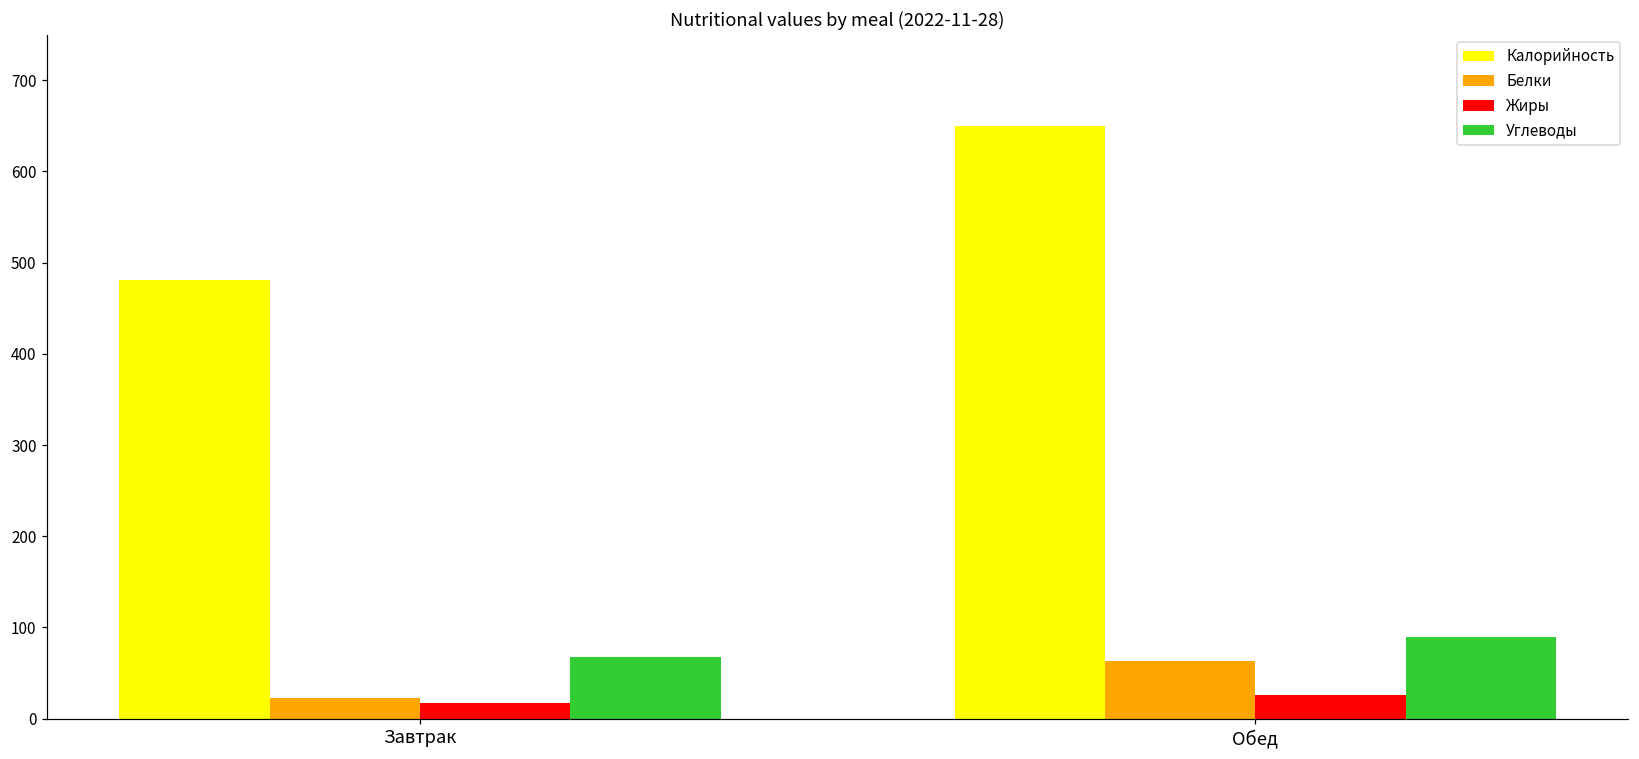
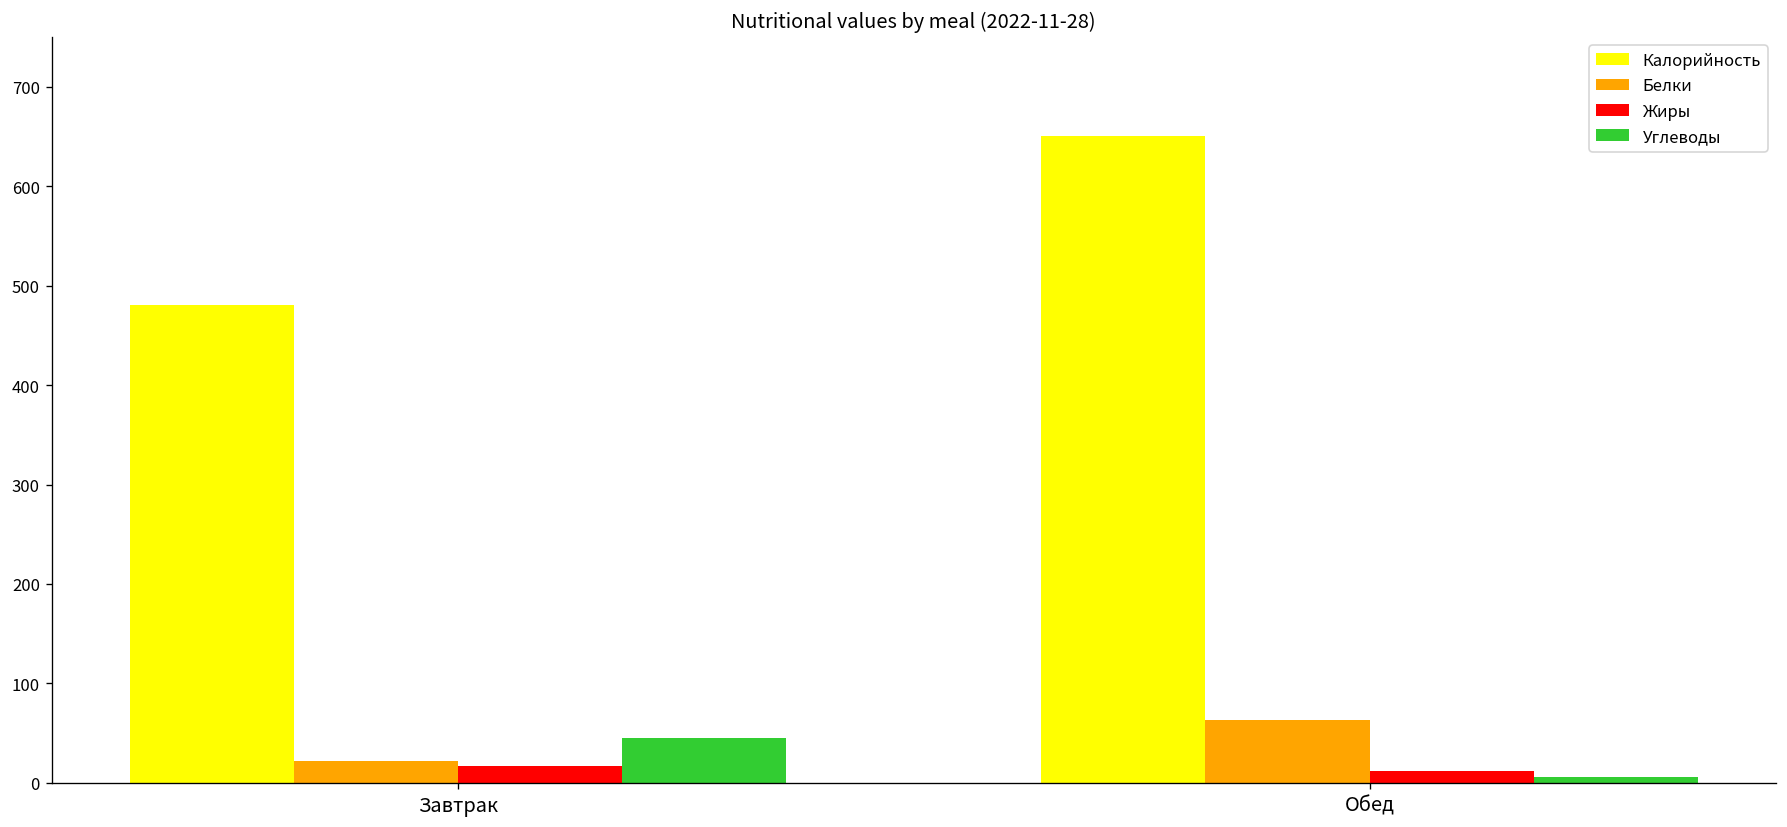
Углеводы, Завтрак: 70 -> 50
Жиры, Обед: 30 -> 10
Углеводы, Обед: 90 -> 10
